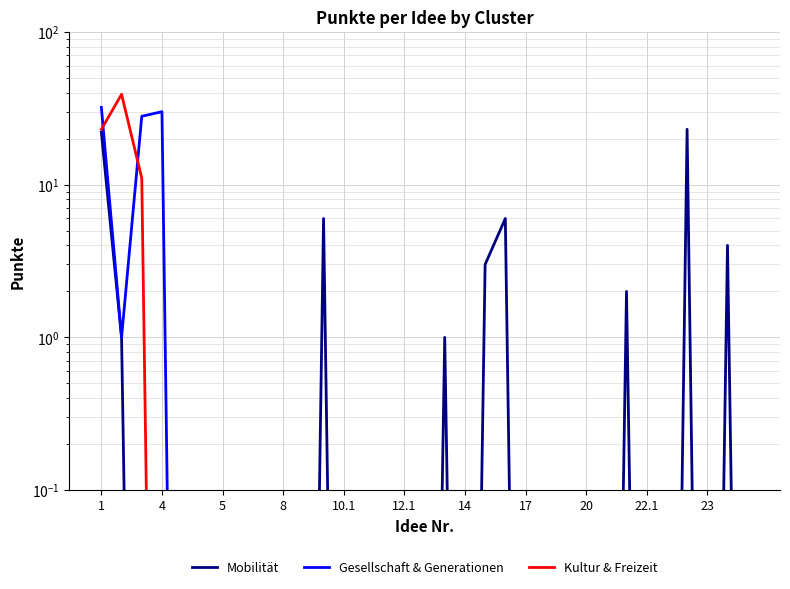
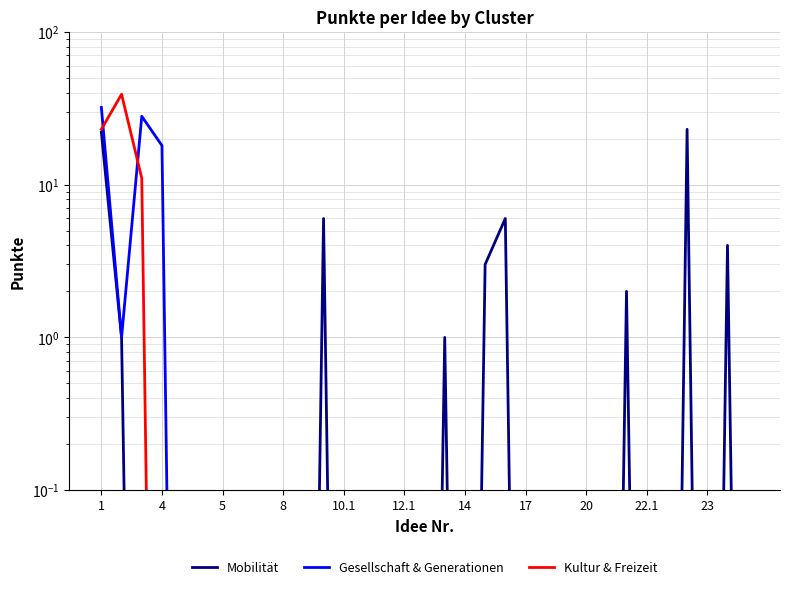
Gesellschaft & Generationen, 4: 30 -> 18
